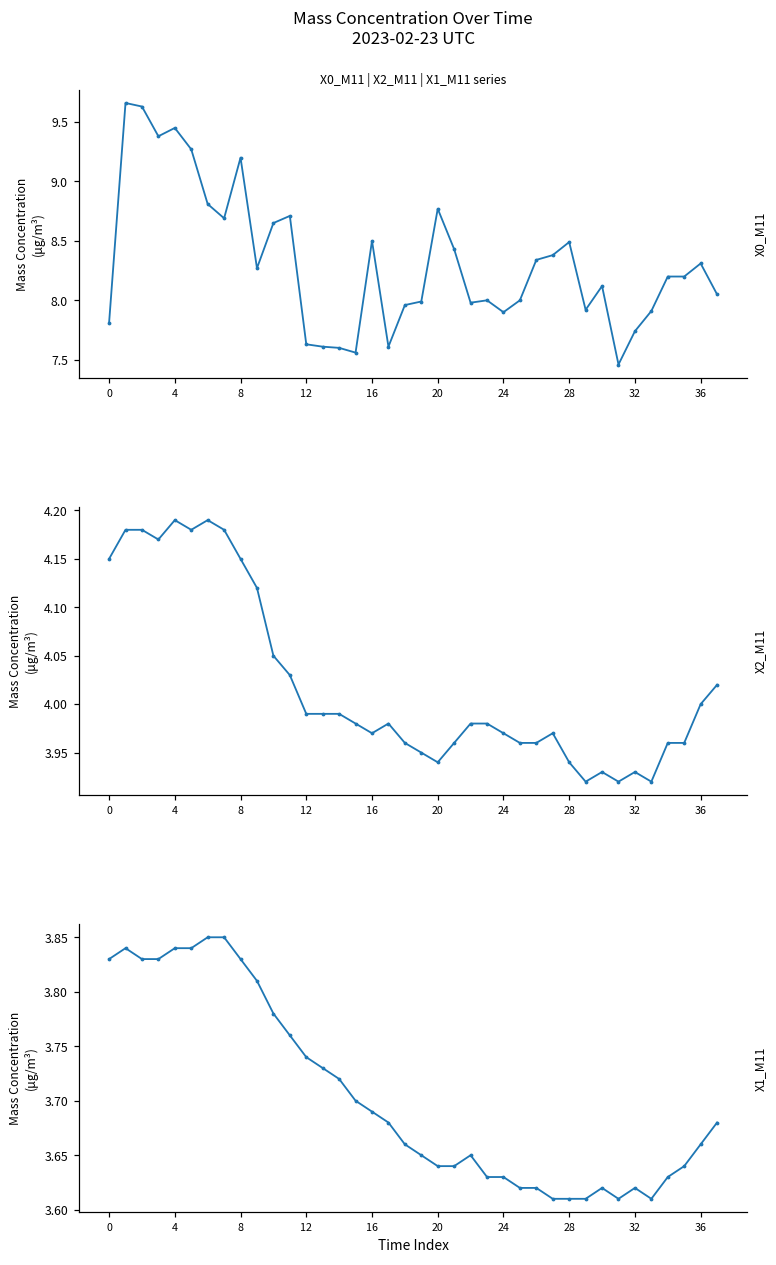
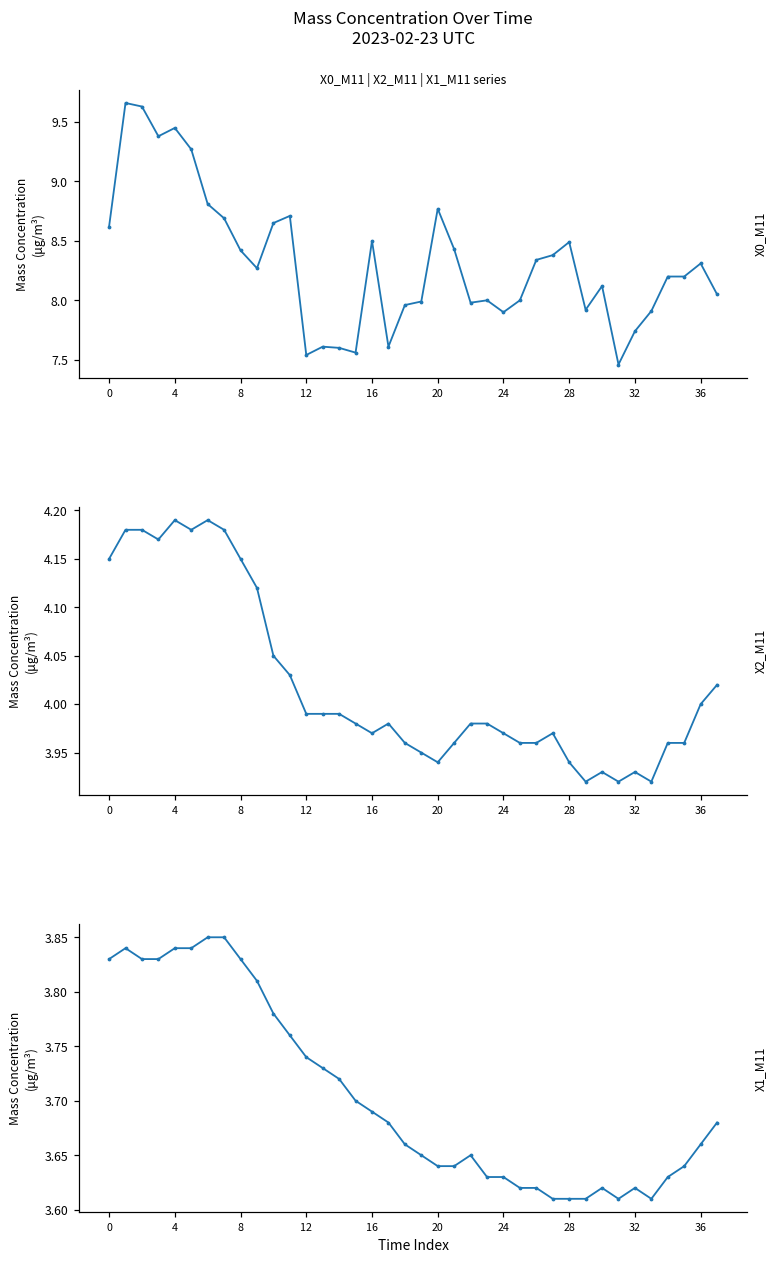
X0_M11 | X2_M11 | X1_M11 series, 0: 7.81 -> 8.62
X0_M11 | X2_M11 | X1_M11 series, 8: 9.20 -> 8.42
X0_M11 | X2_M11 | X1_M11 series, 12: 7.63 -> 7.54
